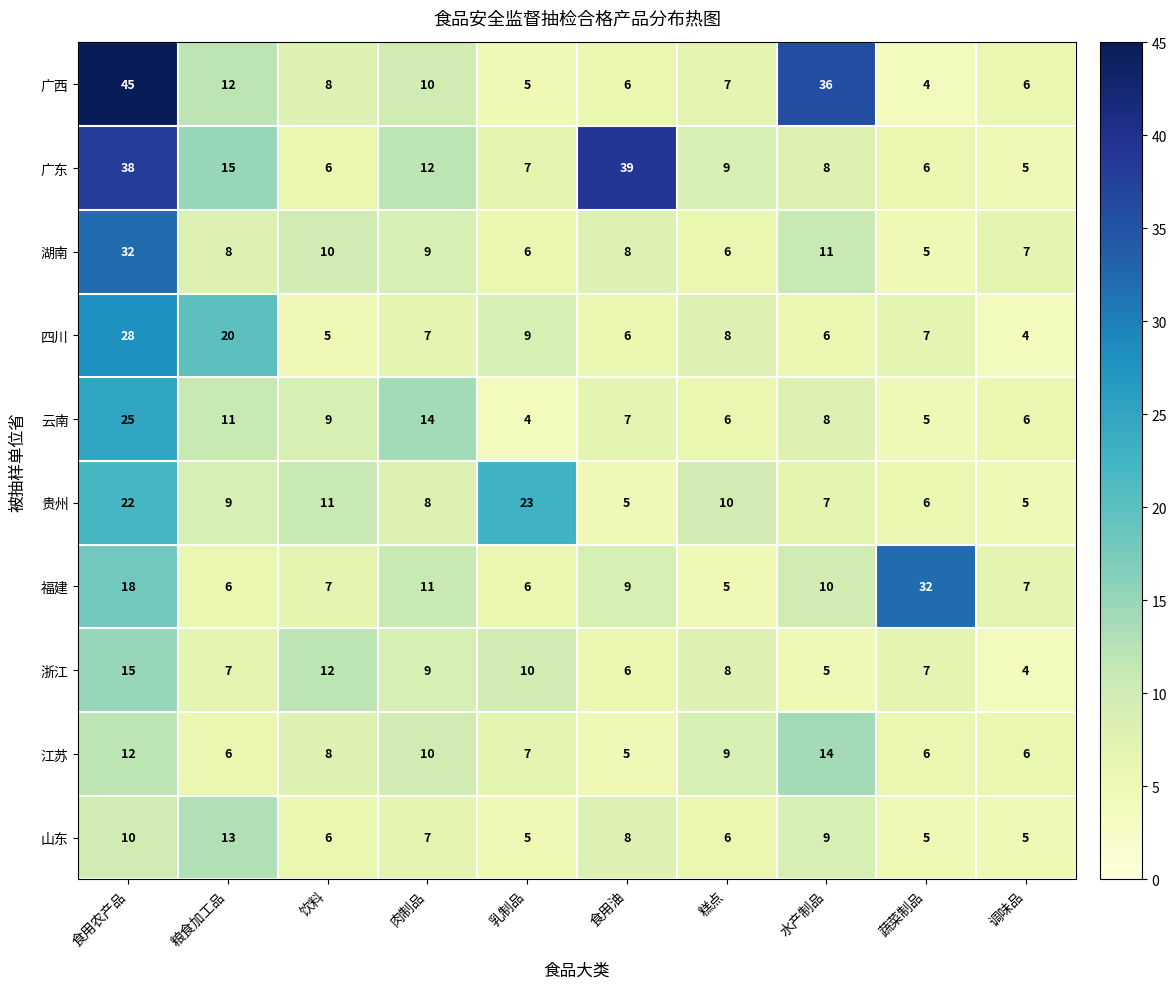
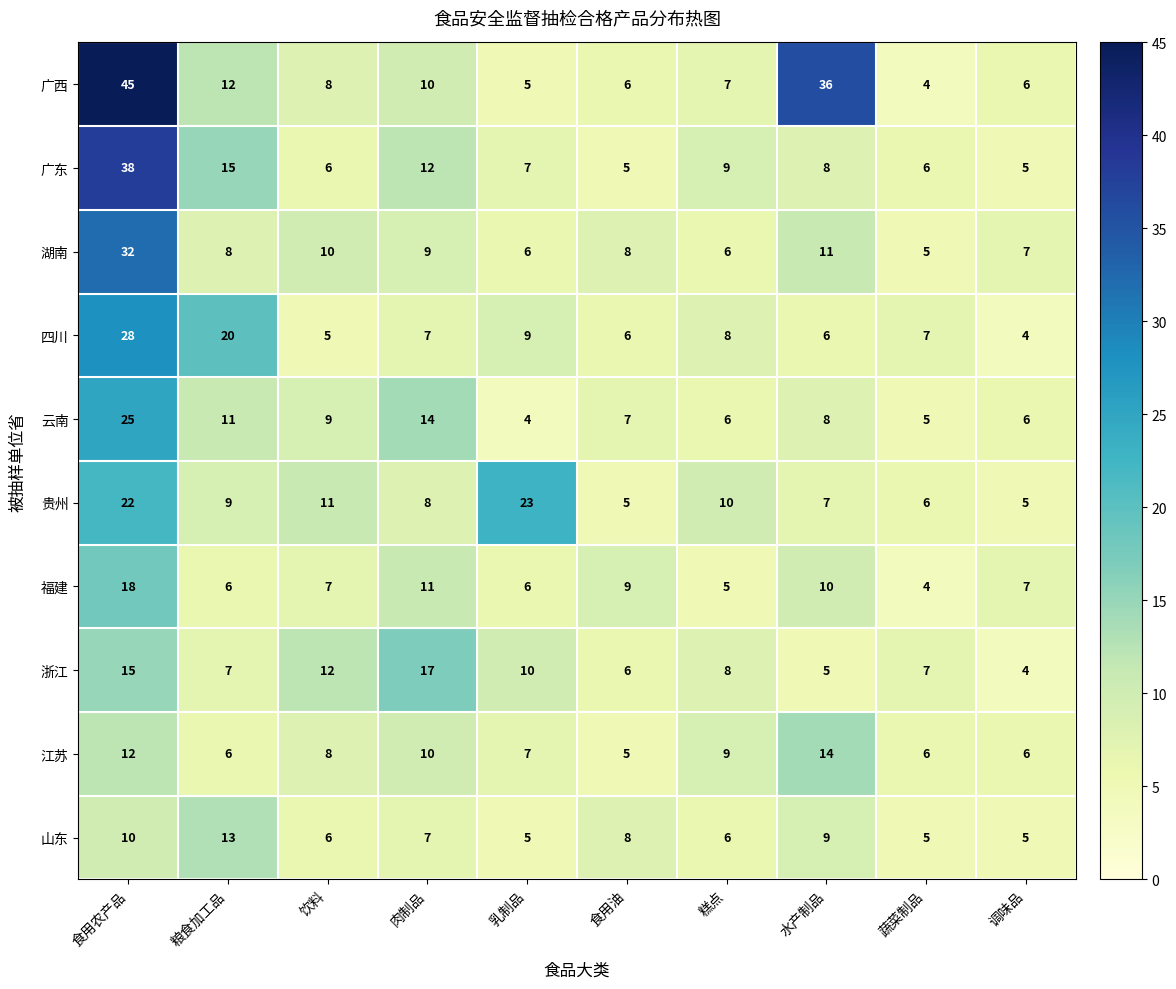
广东, 食用油: 39 -> 5
福建, 蔬菜制品: 32 -> 4
浙江, 肉制品: 9 -> 17
